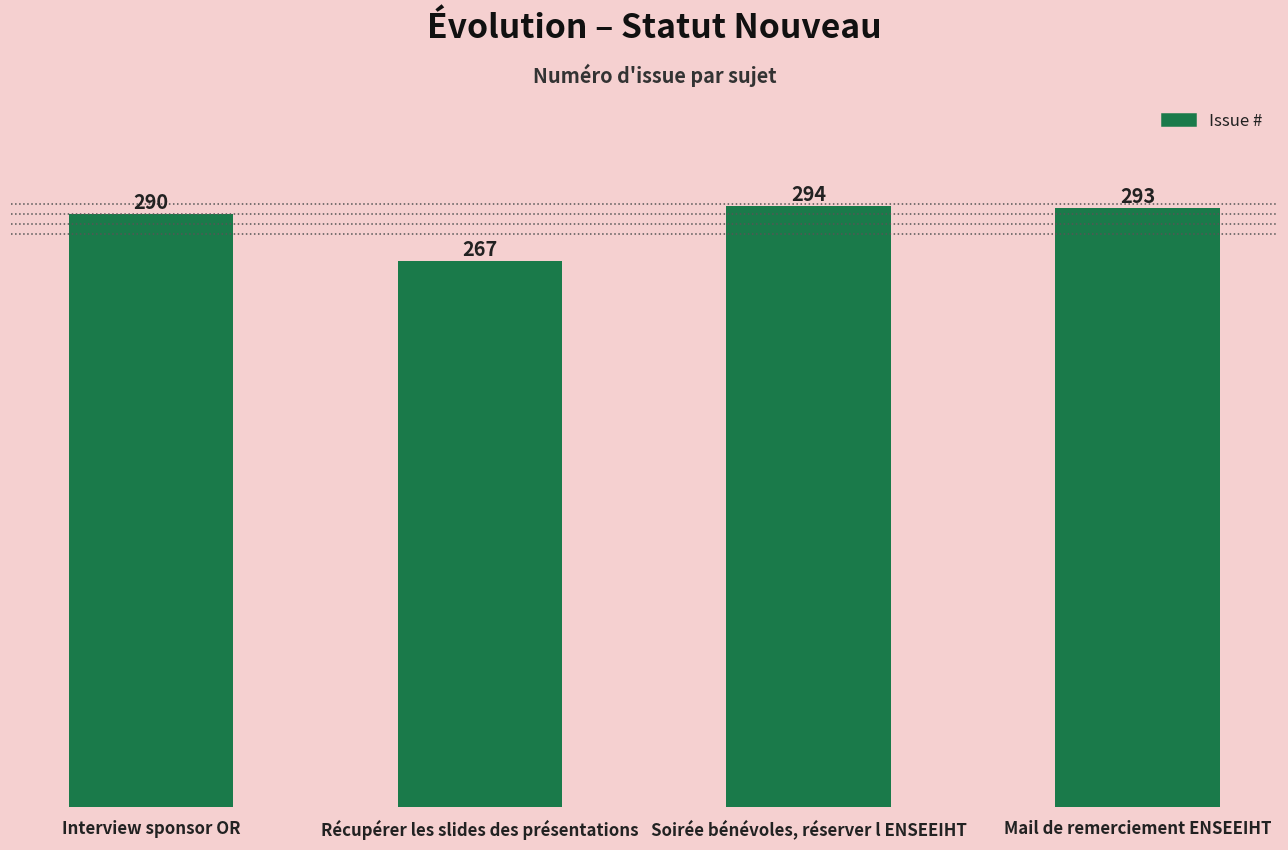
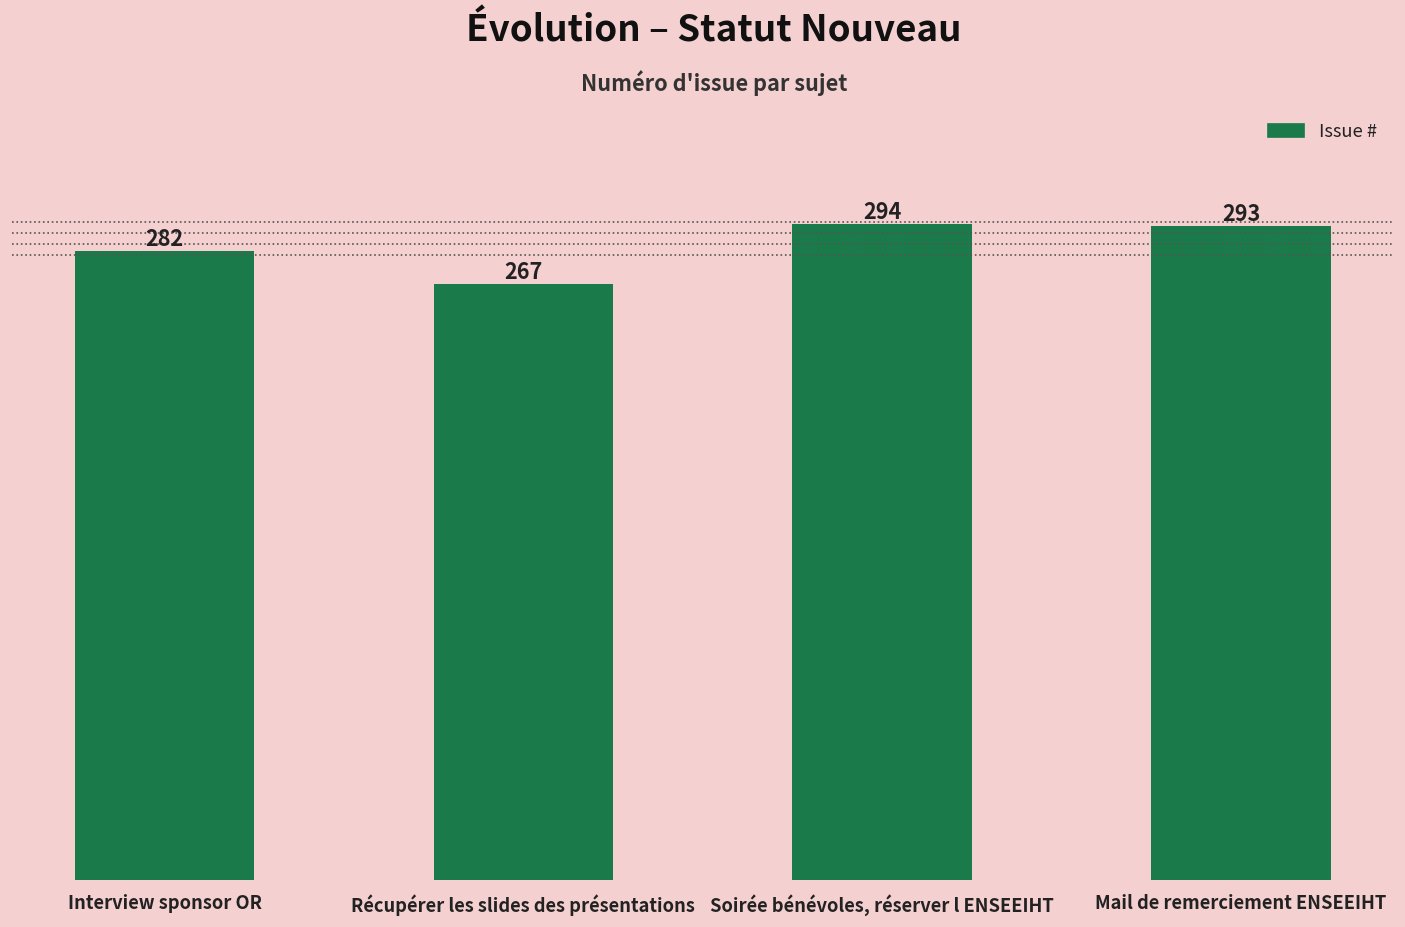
Interview sponsor OR: 290 -> 282
